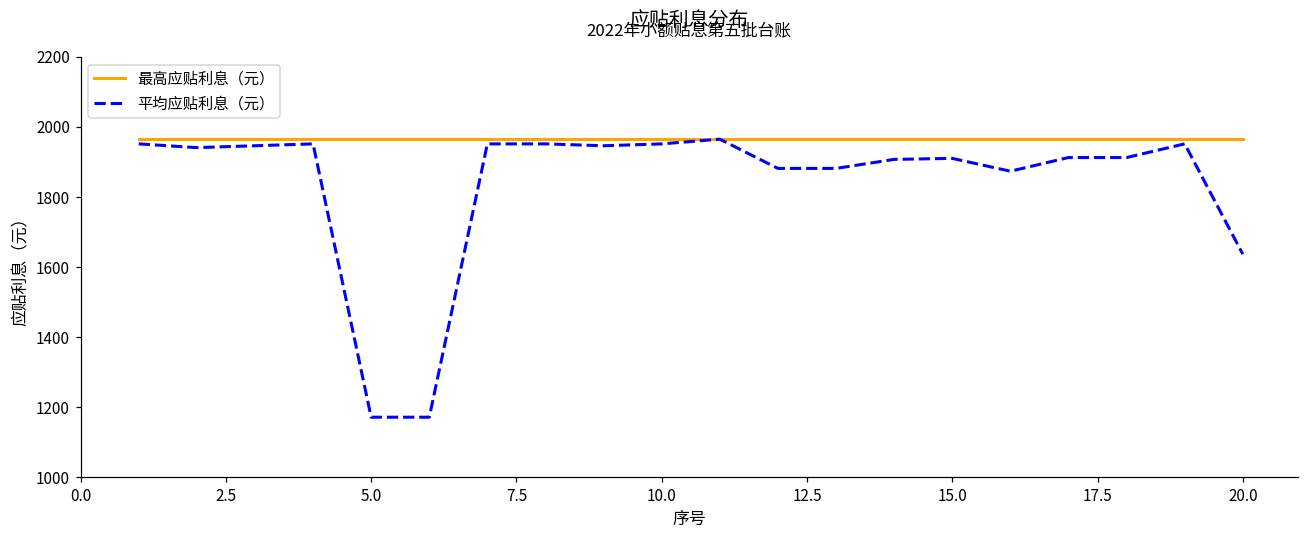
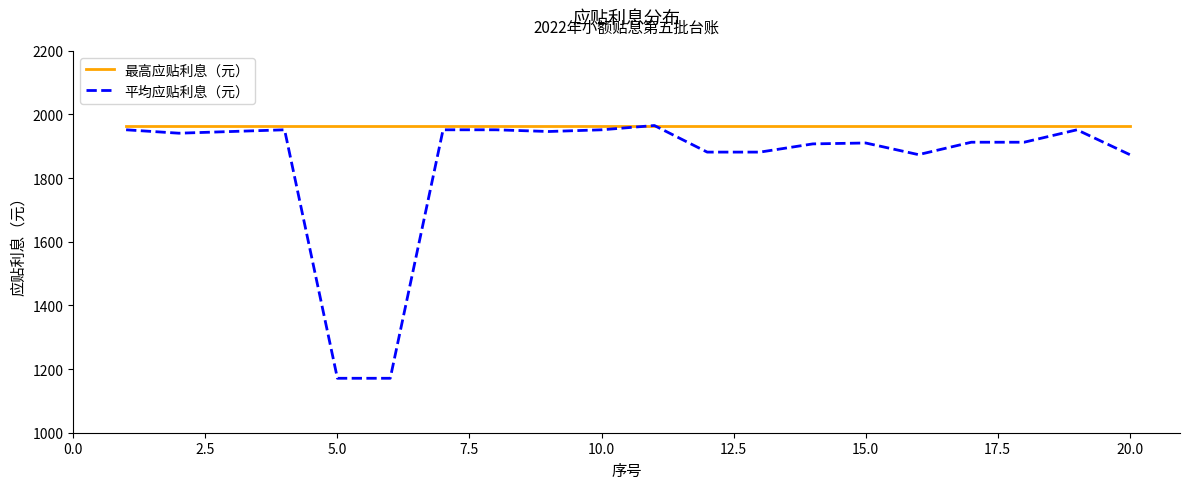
平均应贴利息（元）, 20.0: 1640 -> 1870
